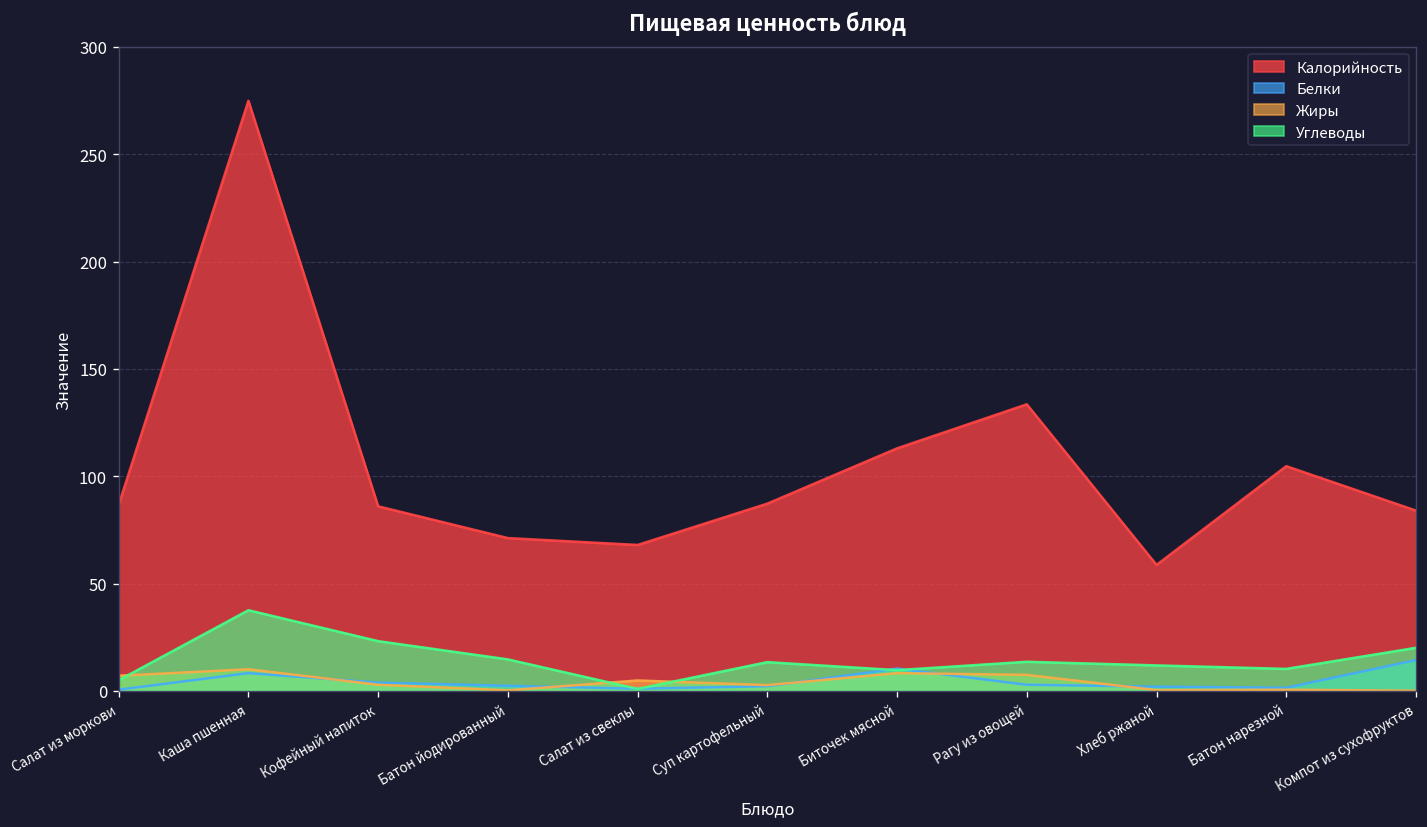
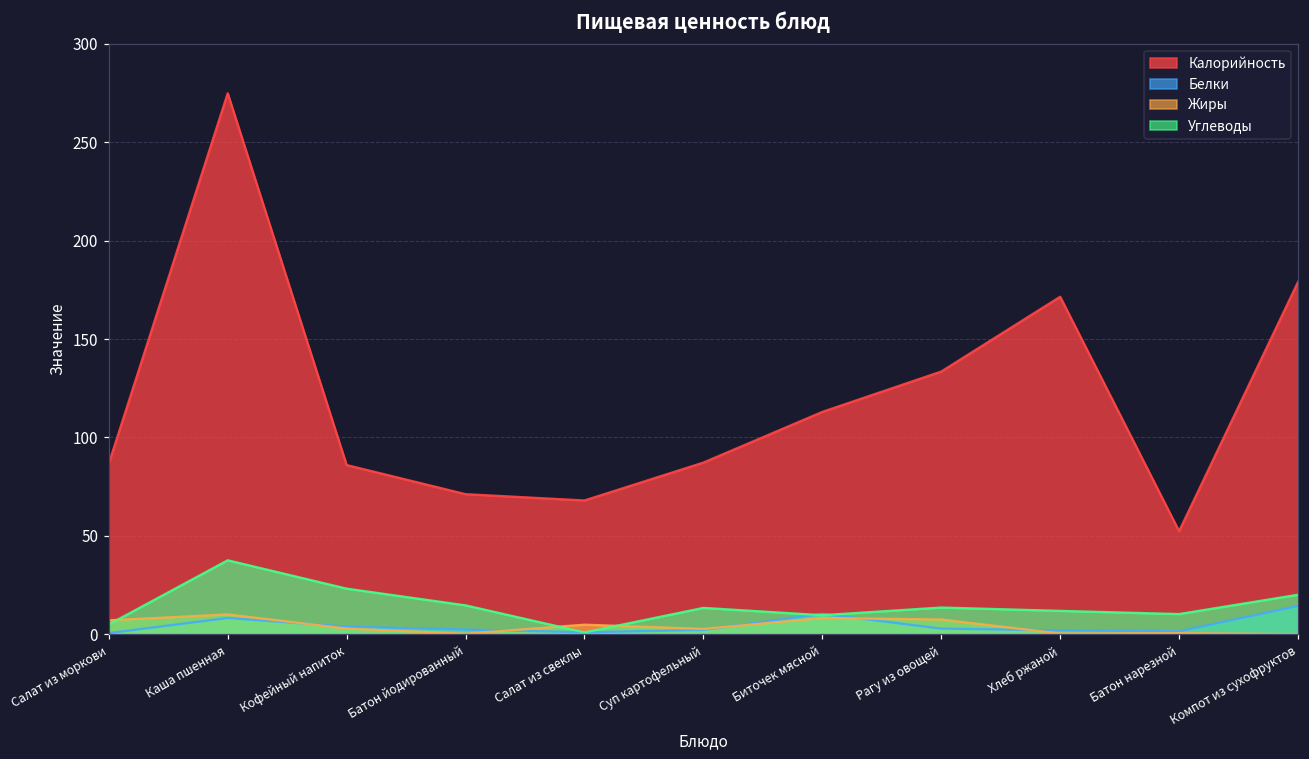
Калорийность, Хлеб ржаной: 59 -> 172
Калорийность, Батон нарезной: 105 -> 52
Калорийность, Компот из сухофруктов: 84 -> 179
